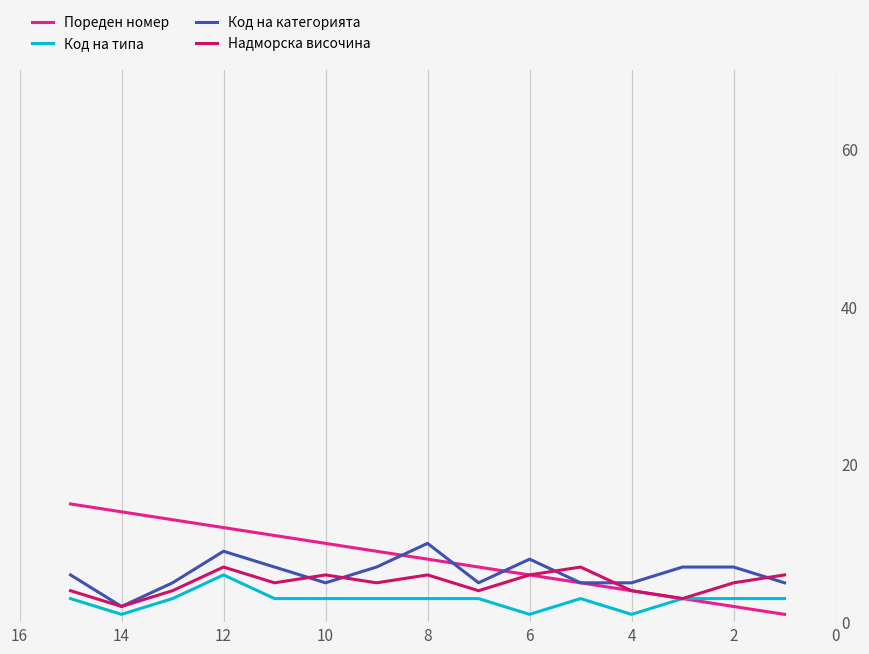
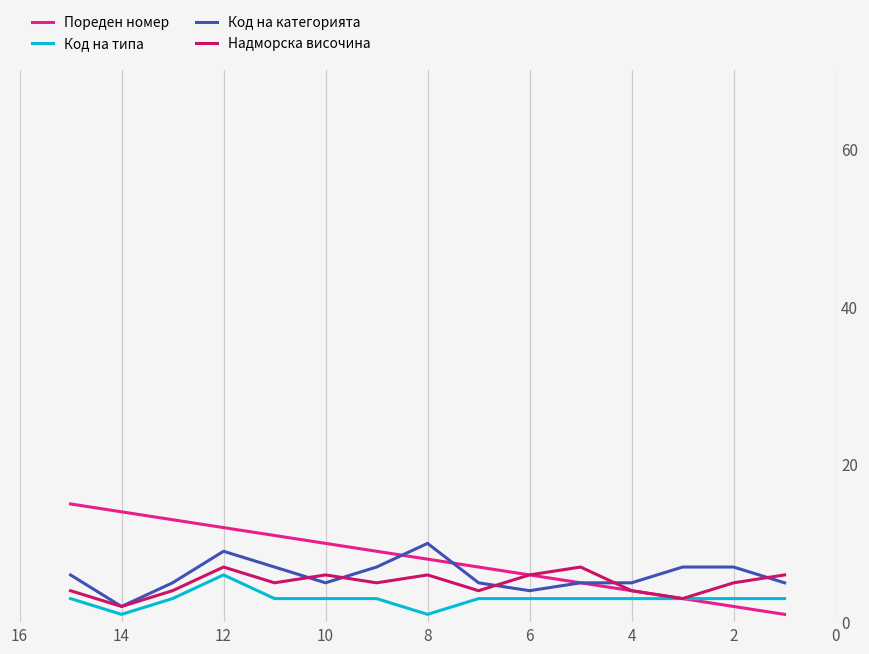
Код на типа, 8: 3 -> 1
Код на типа, 6: 1 -> 3
Код на категорията, 6: 8 -> 4
Код на типа, 4: 1 -> 3
